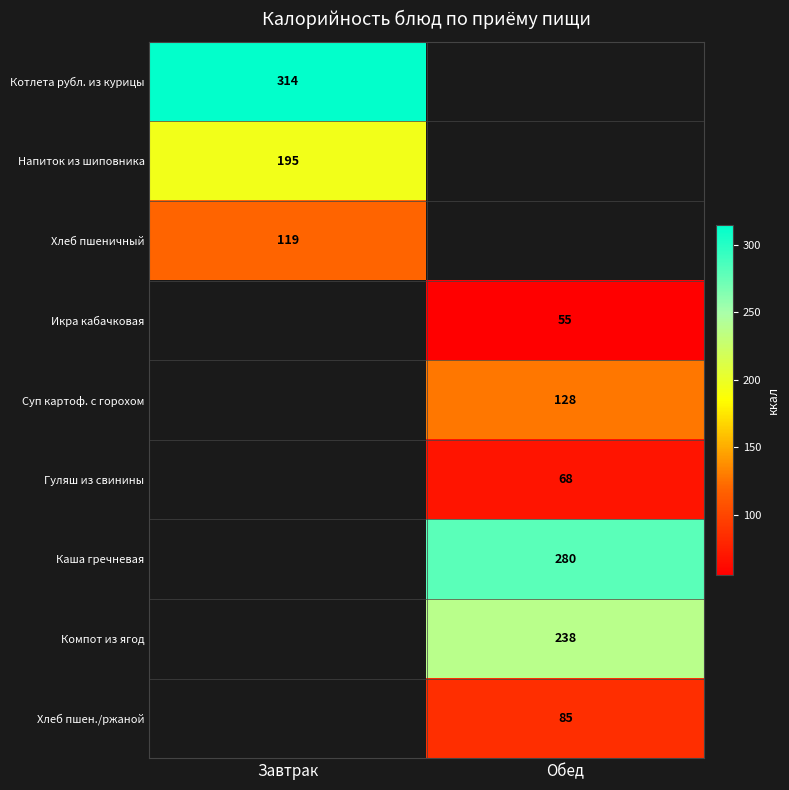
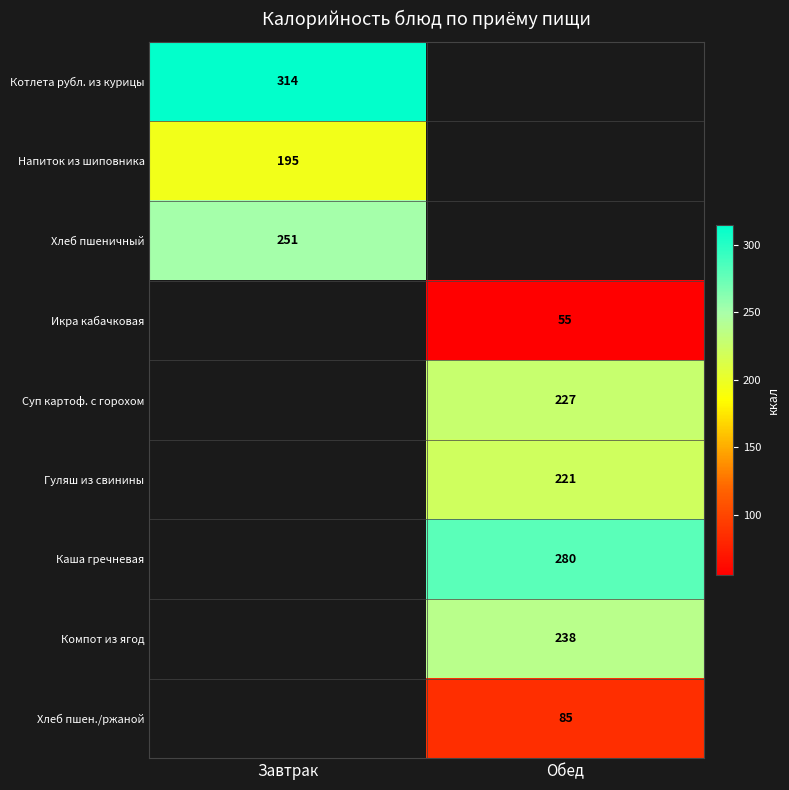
Хлеб пшеничный, Завтрак: 119 -> 251
Суп картоф. с горохом, Обед: 128 -> 227
Гуляш из свинины, Обед: 68 -> 221
